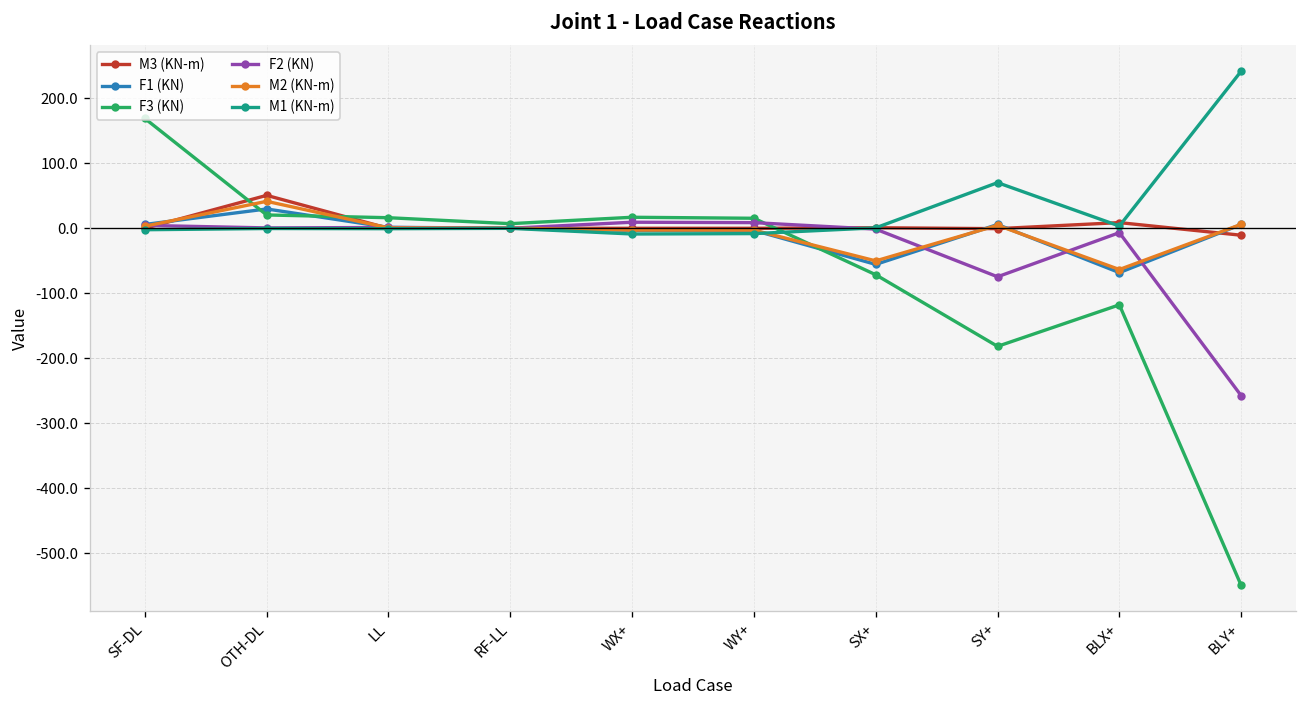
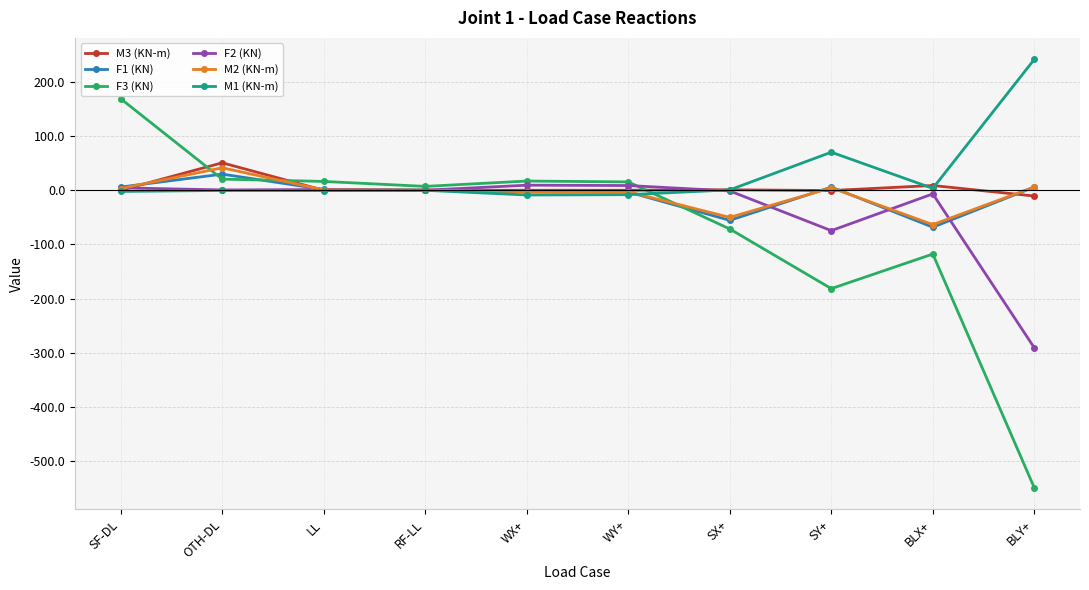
F2 (KN), BLY+: -260 -> -290
